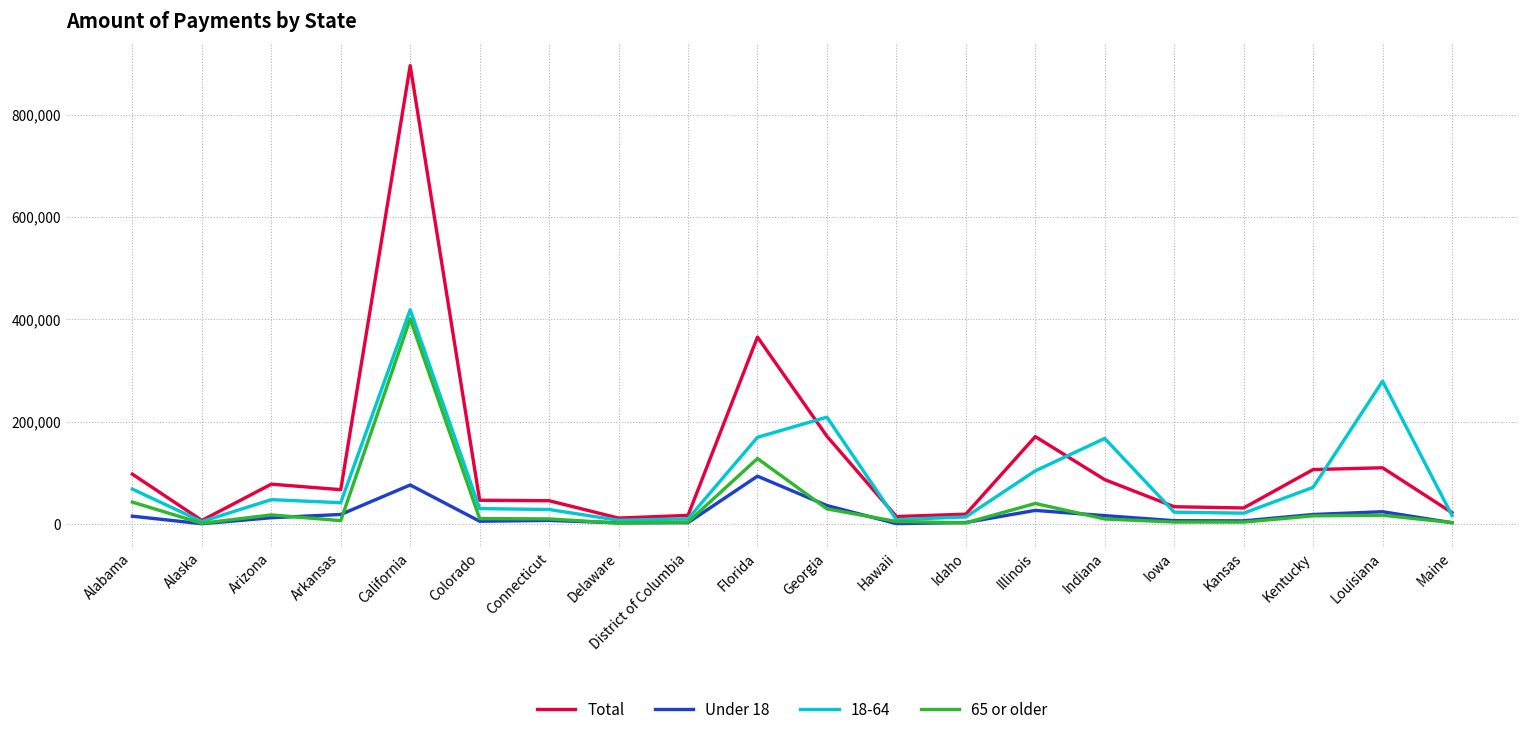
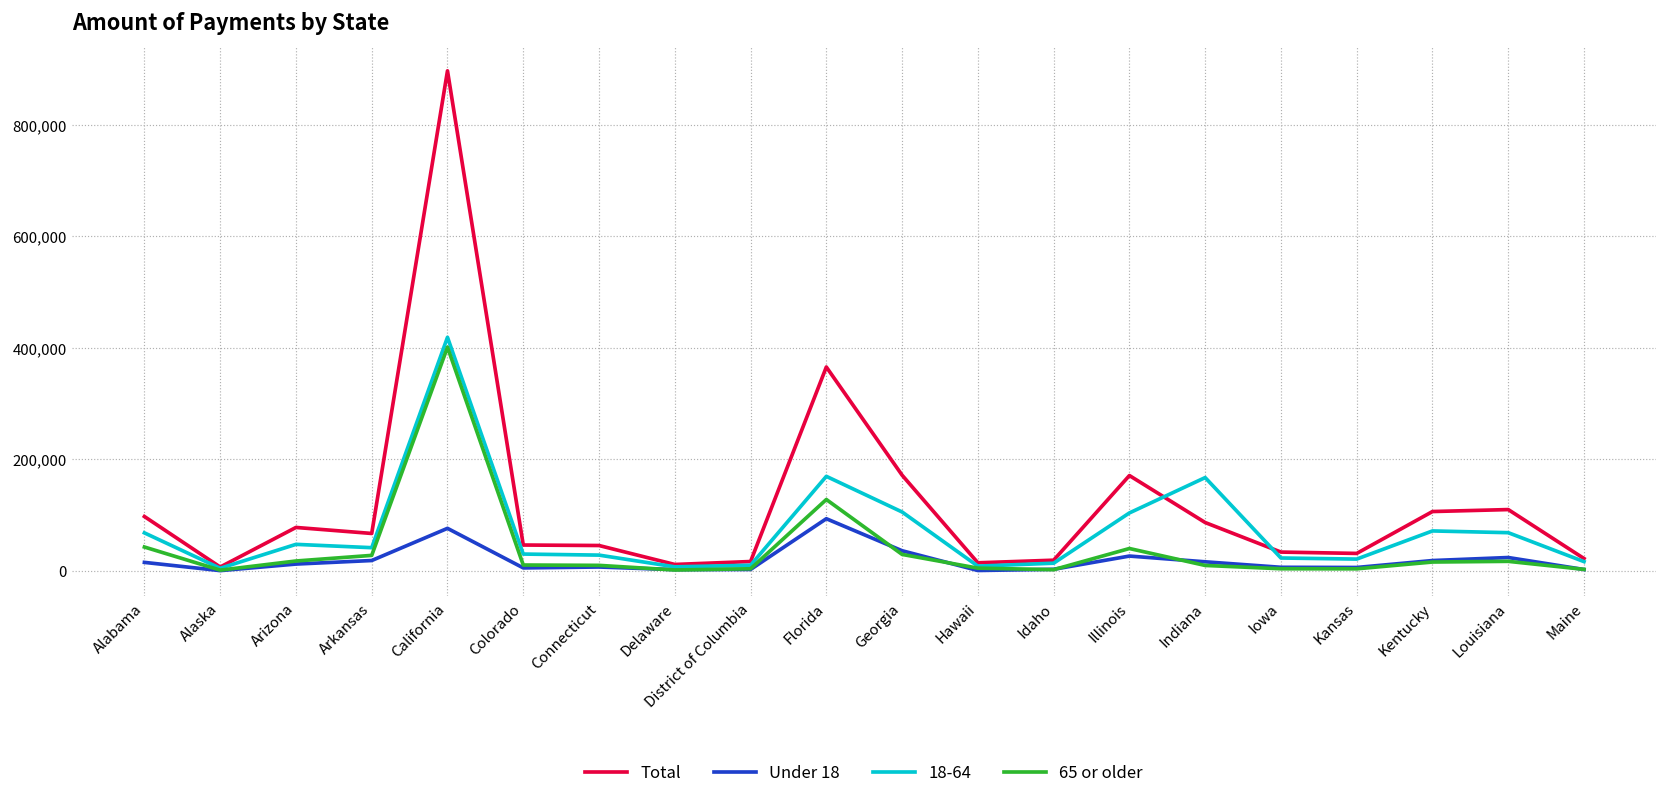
65 or older, Arkansas: 10,000 -> 30,000
18-64, Georgia: 210,000 -> 110,000
18-64, Louisiana: 280,000 -> 70,000
